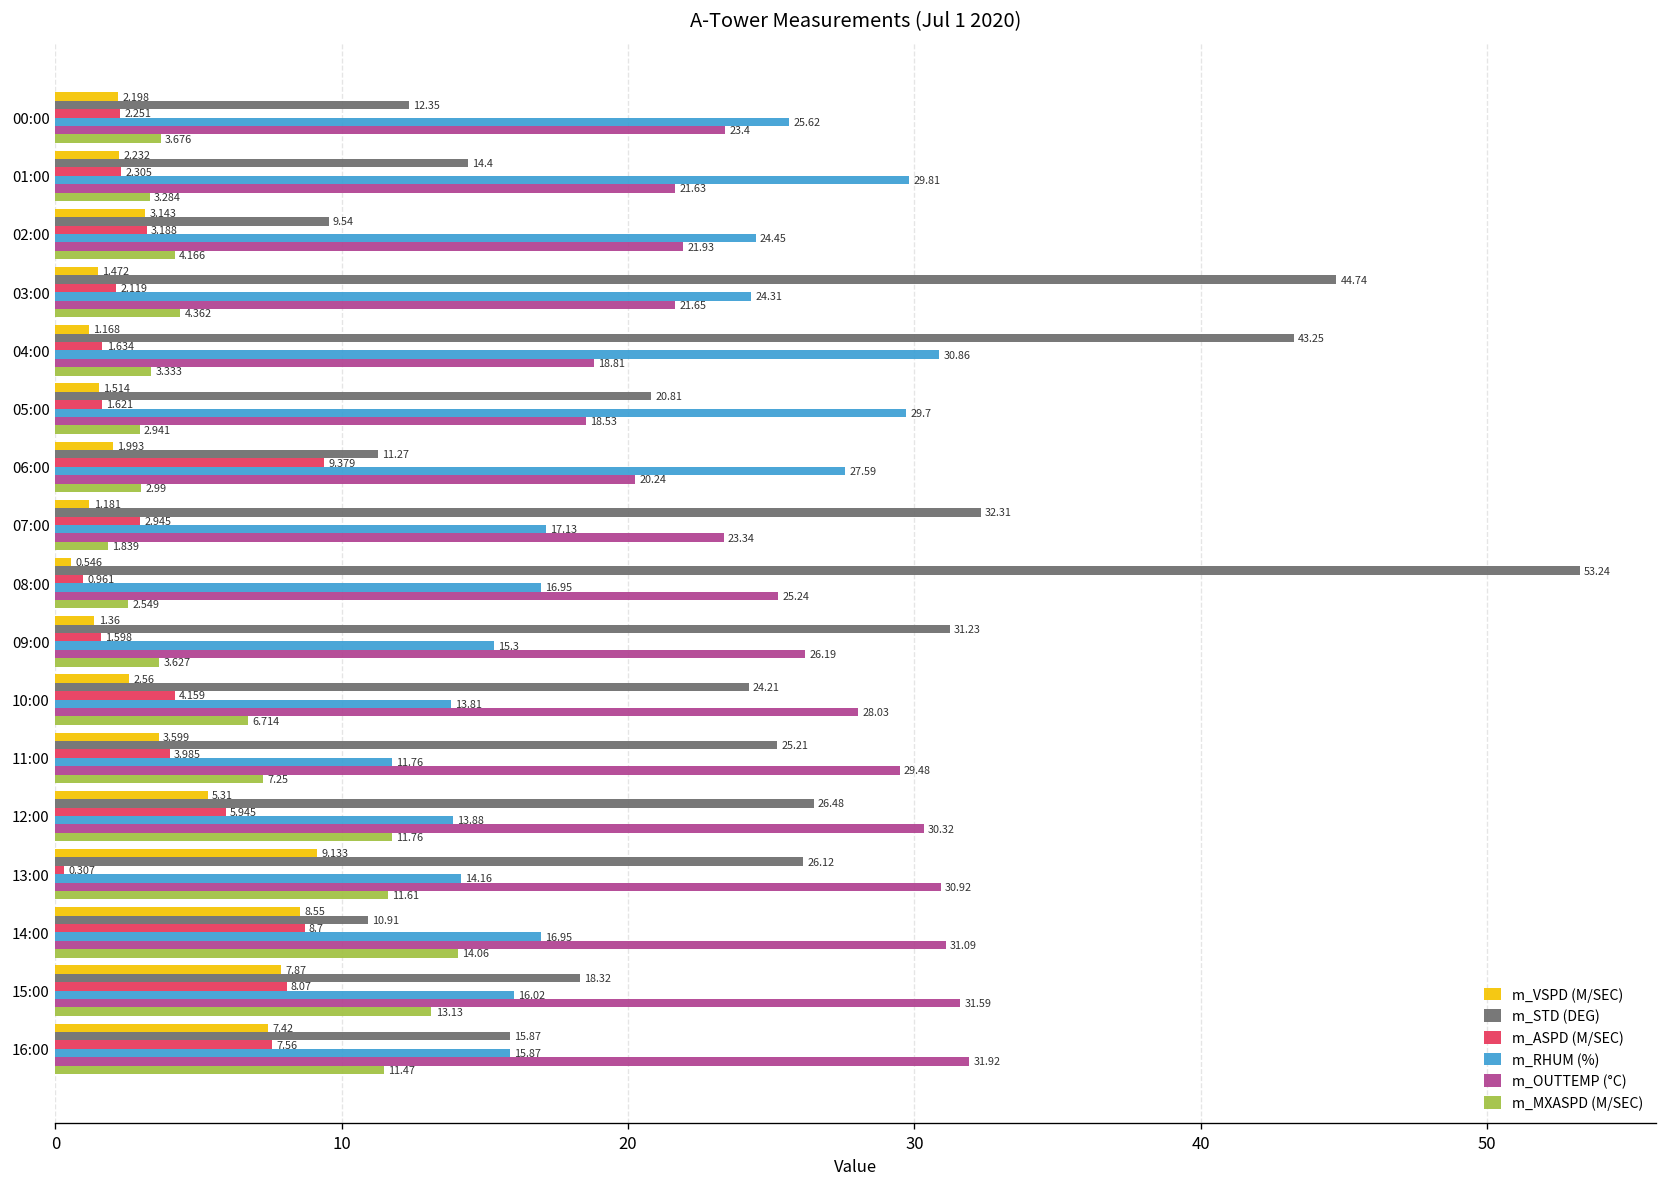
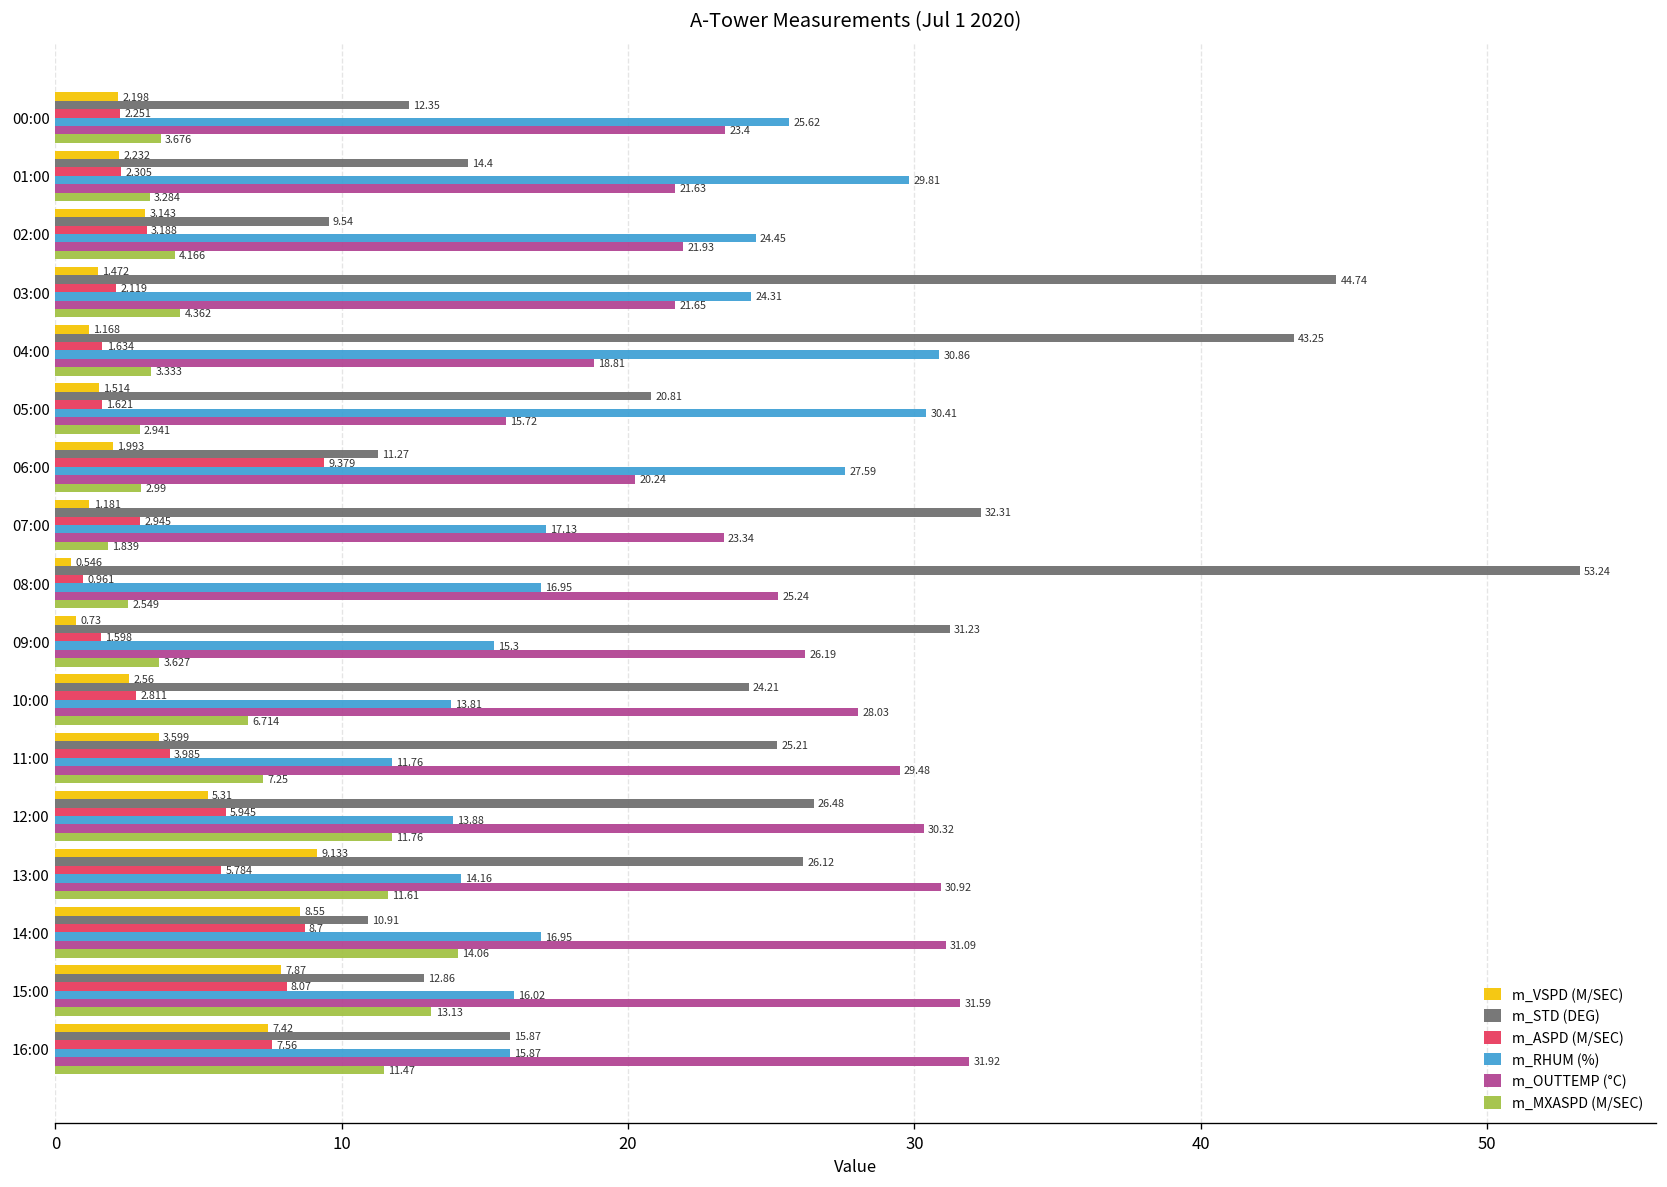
m_RHUM (%), 05:00: 29.7 -> 30.41
m_OUTTEMP (°C), 05:00: 18.53 -> 15.72
m_VSPD (M/SEC), 09:00: 1.36 -> 0.73
m_ASPD (M/SEC), 10:00: 4.159 -> 2.811
m_ASPD (M/SEC), 13:00: 0.307 -> 5.784
m_STD (DEG), 15:00: 18.32 -> 12.86
